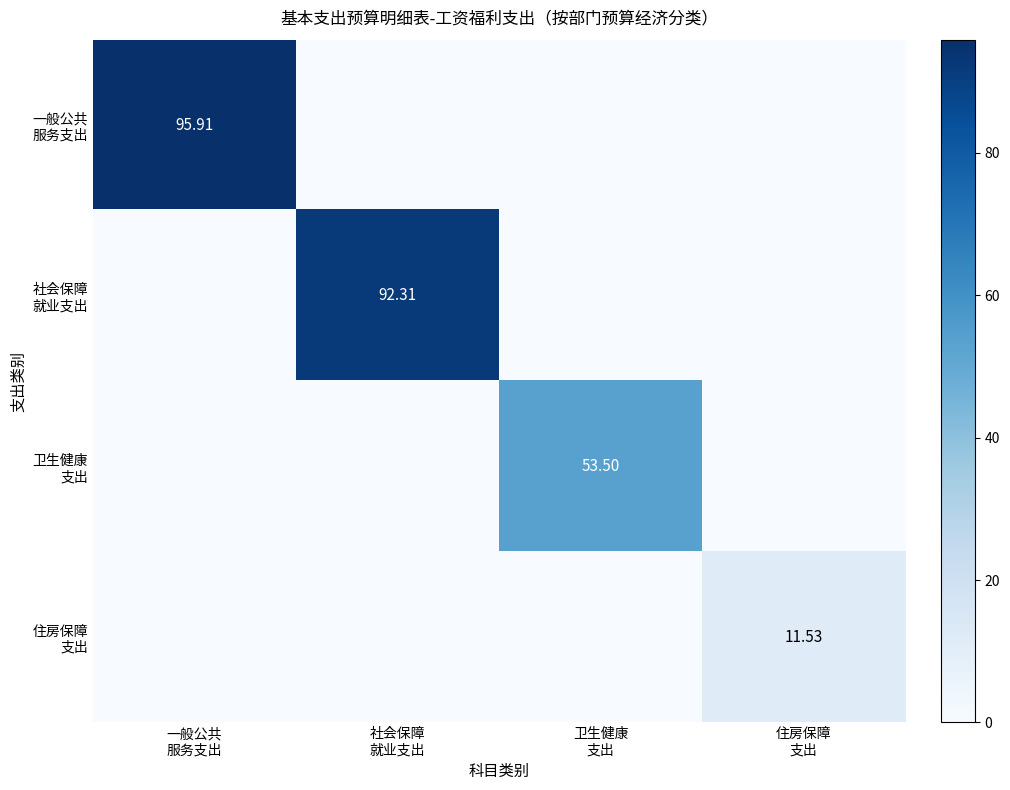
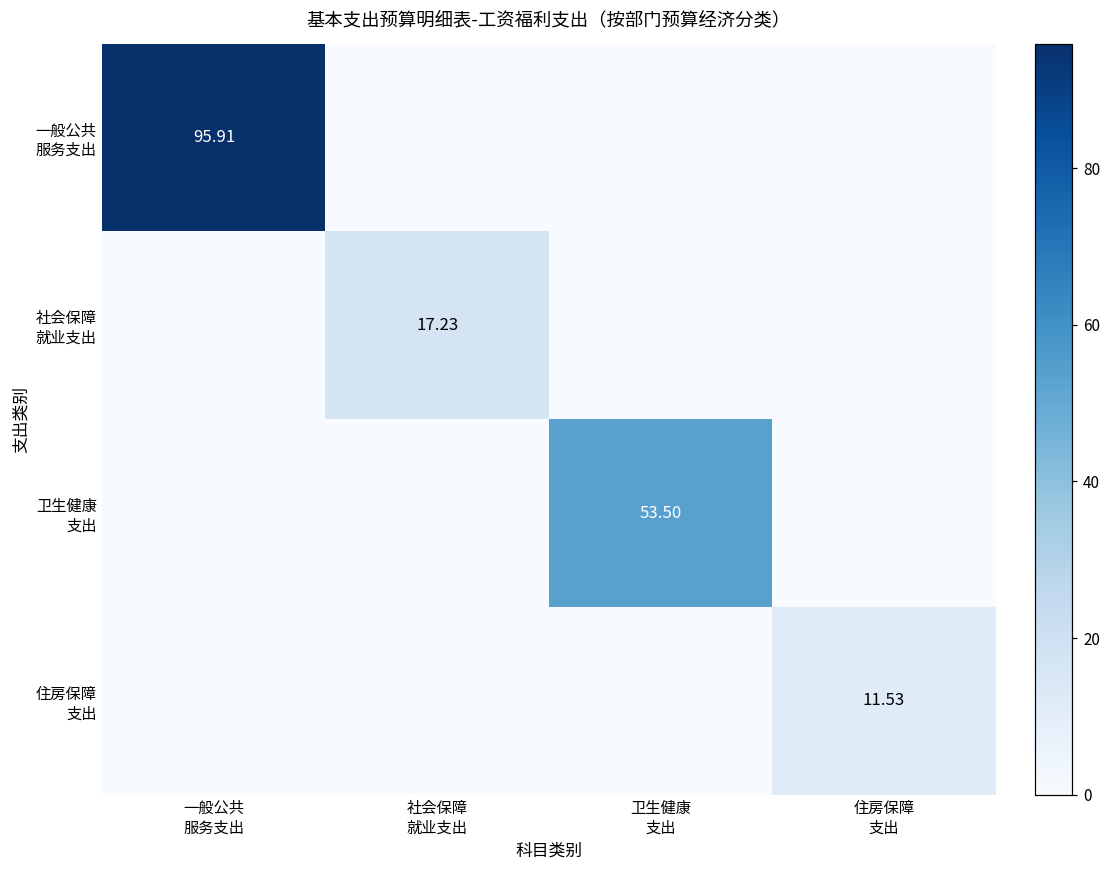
社会保障 就业支出, 社会保障 就业支出: 92.31 -> 17.23
